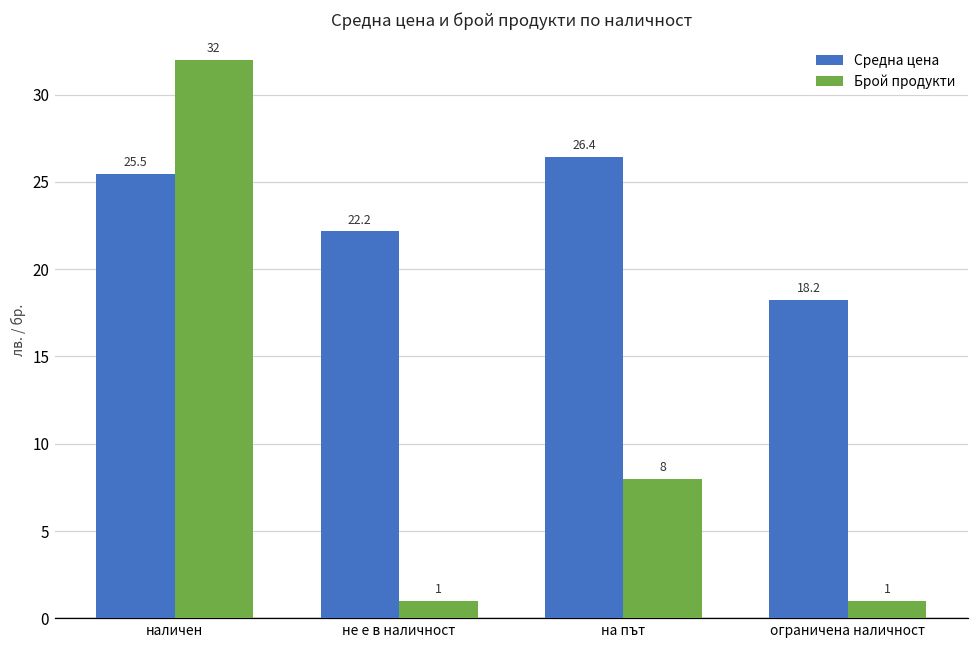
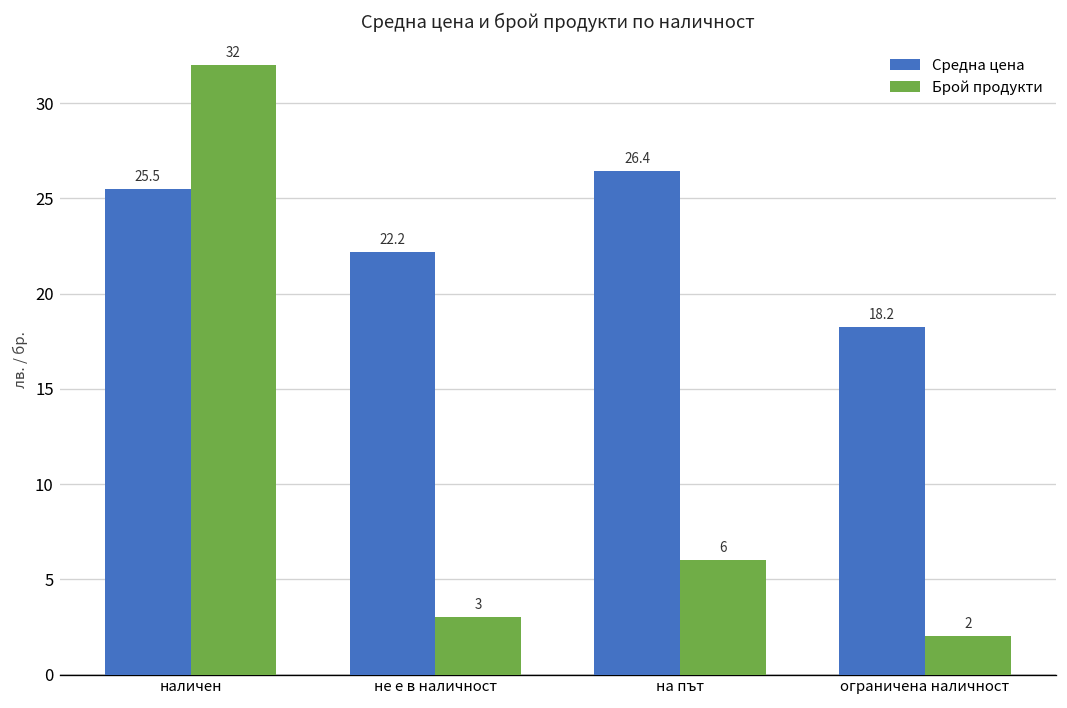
Брой продукти, не е в наличност: 1 -> 3
Брой продукти, на път: 8 -> 6
Брой продукти, ограничена наличност: 1 -> 2
